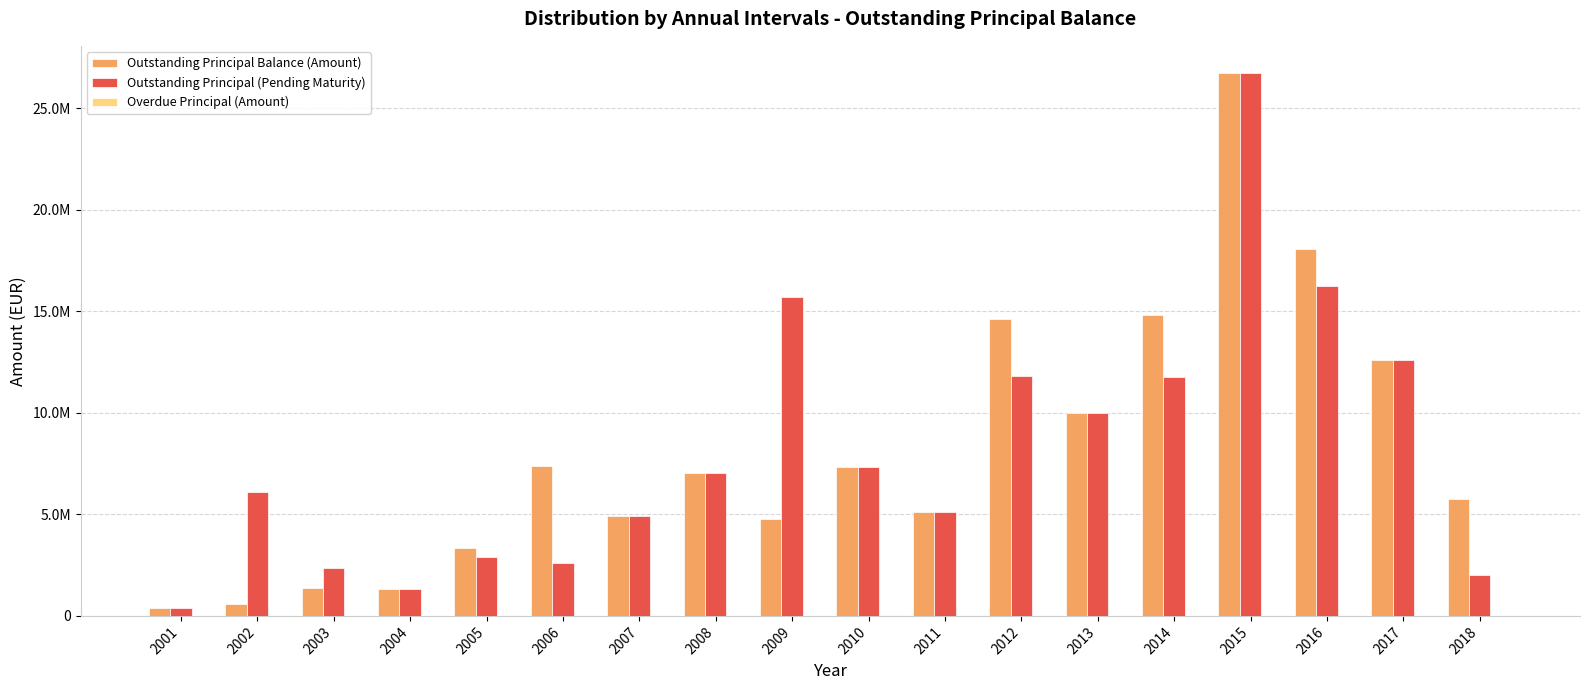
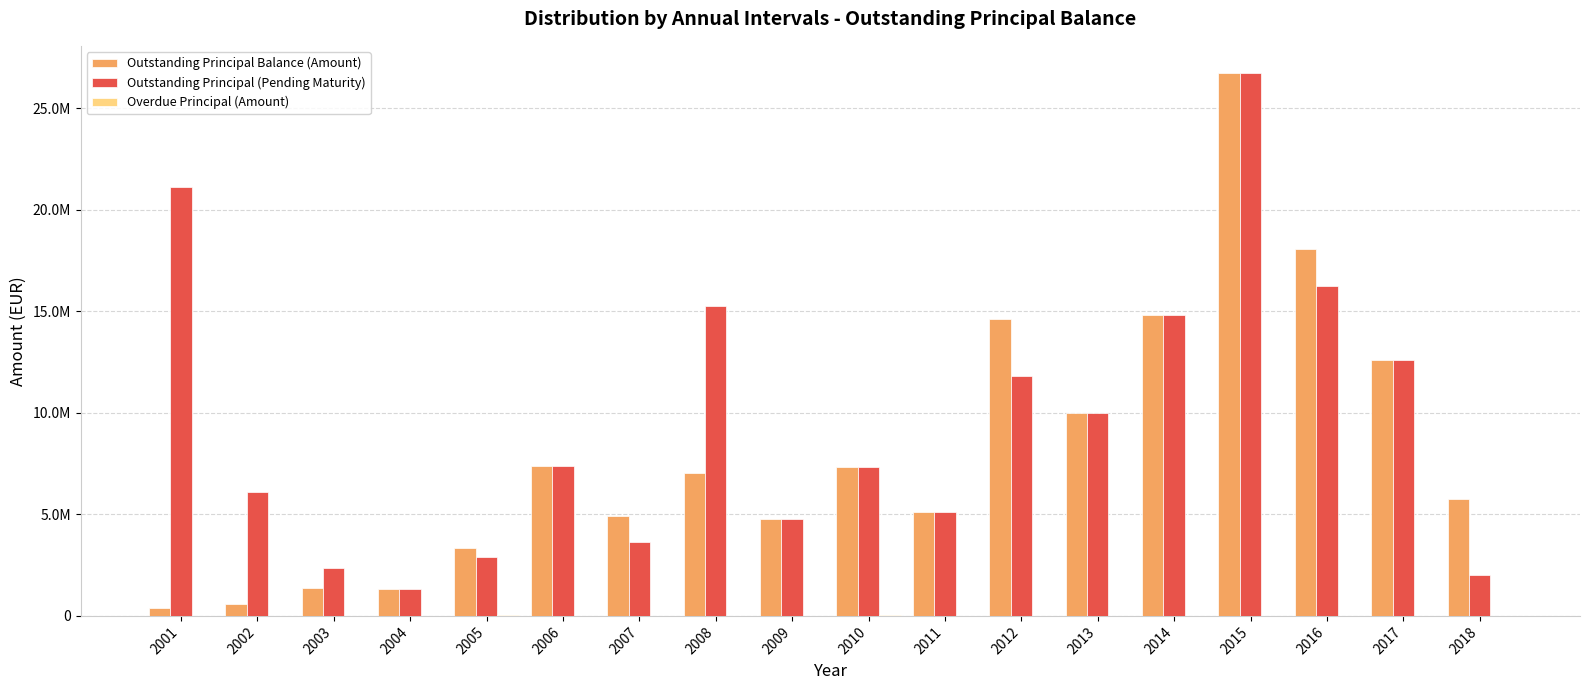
Outstanding Principal (Pending Maturity), 2001: 400000 -> 21100000
Outstanding Principal (Pending Maturity), 2006: 2600000 -> 7400000
Outstanding Principal (Pending Maturity), 2007: 4900000 -> 3600000
Outstanding Principal (Pending Maturity), 2008: 7000000 -> 15200000
Outstanding Principal (Pending Maturity), 2009: 15700000 -> 4800000
Outstanding Principal (Pending Maturity), 2014: 11800000 -> 14800000
